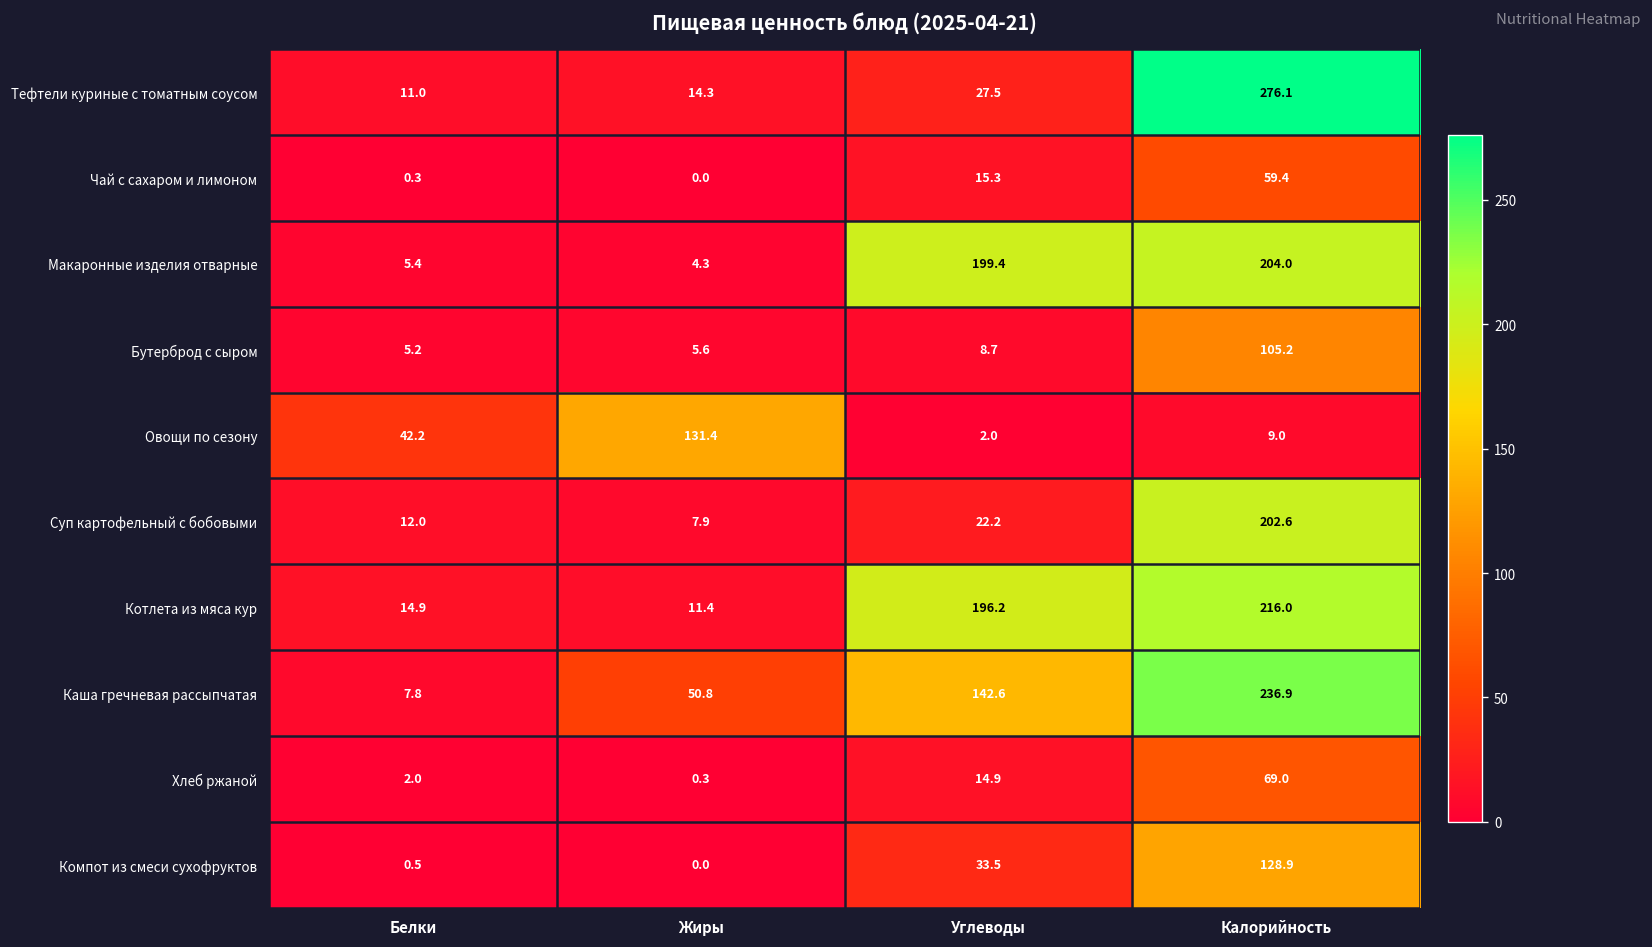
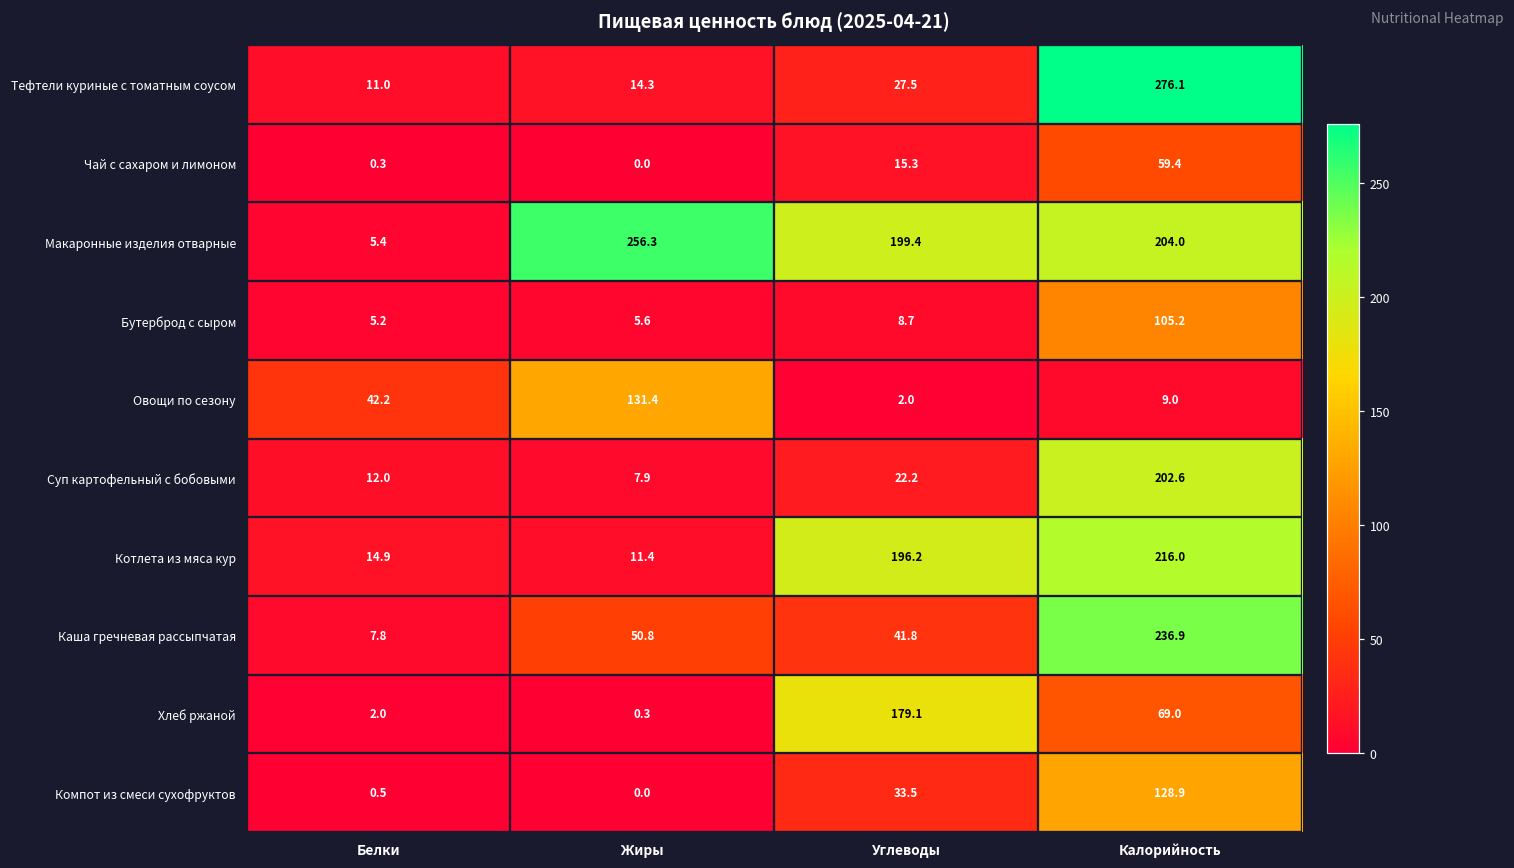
Макаронные изделия отварные, Жиры: 4.3 -> 256.3
Каша гречневая рассыпчатая, Углеводы: 142.6 -> 41.8
Хлеб ржаной, Углеводы: 14.9 -> 179.1
